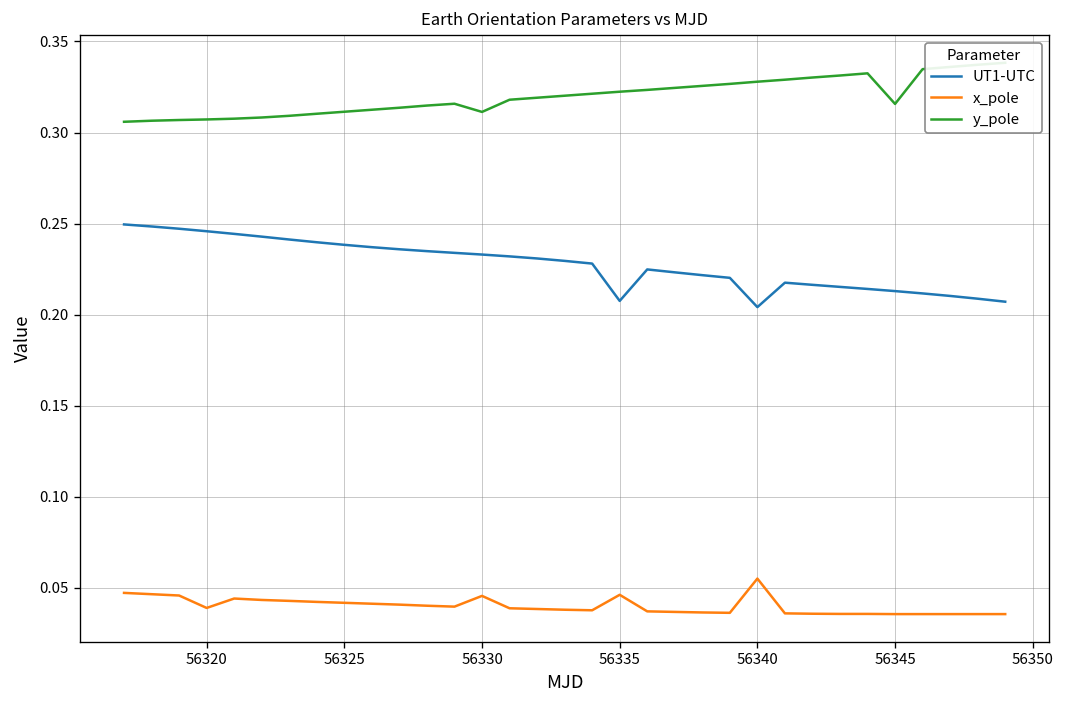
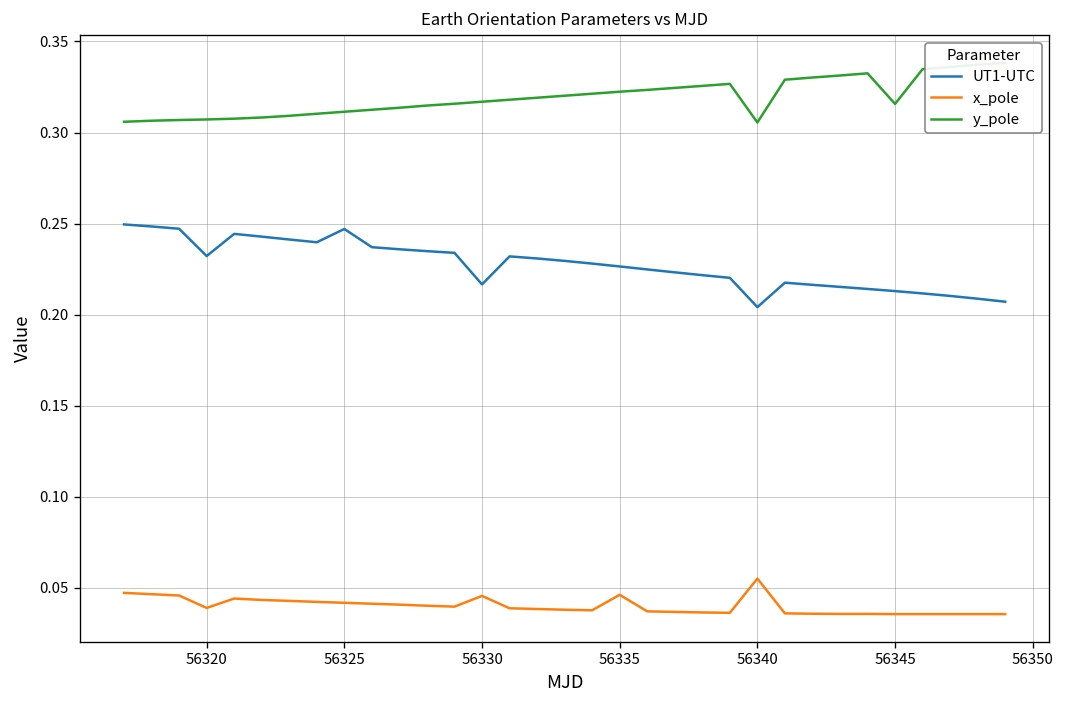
UT1-UTC, 56320: 0.246 -> 0.232
UT1-UTC, 56325: 0.238 -> 0.247
UT1-UTC, 56330: 0.233 -> 0.217
y_pole, 56330: 0.311 -> 0.317
UT1-UTC, 56335: 0.208 -> 0.226
y_pole, 56340: 0.328 -> 0.306
